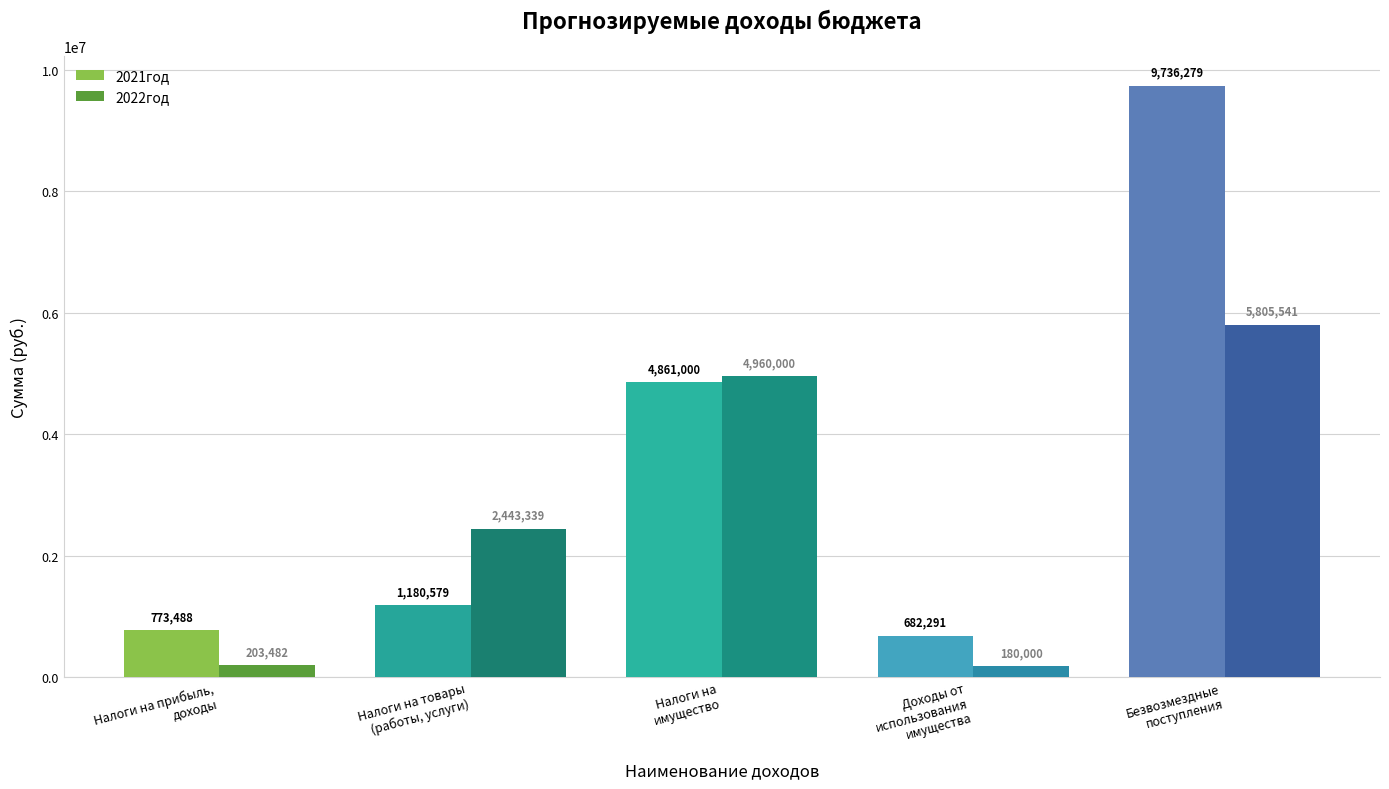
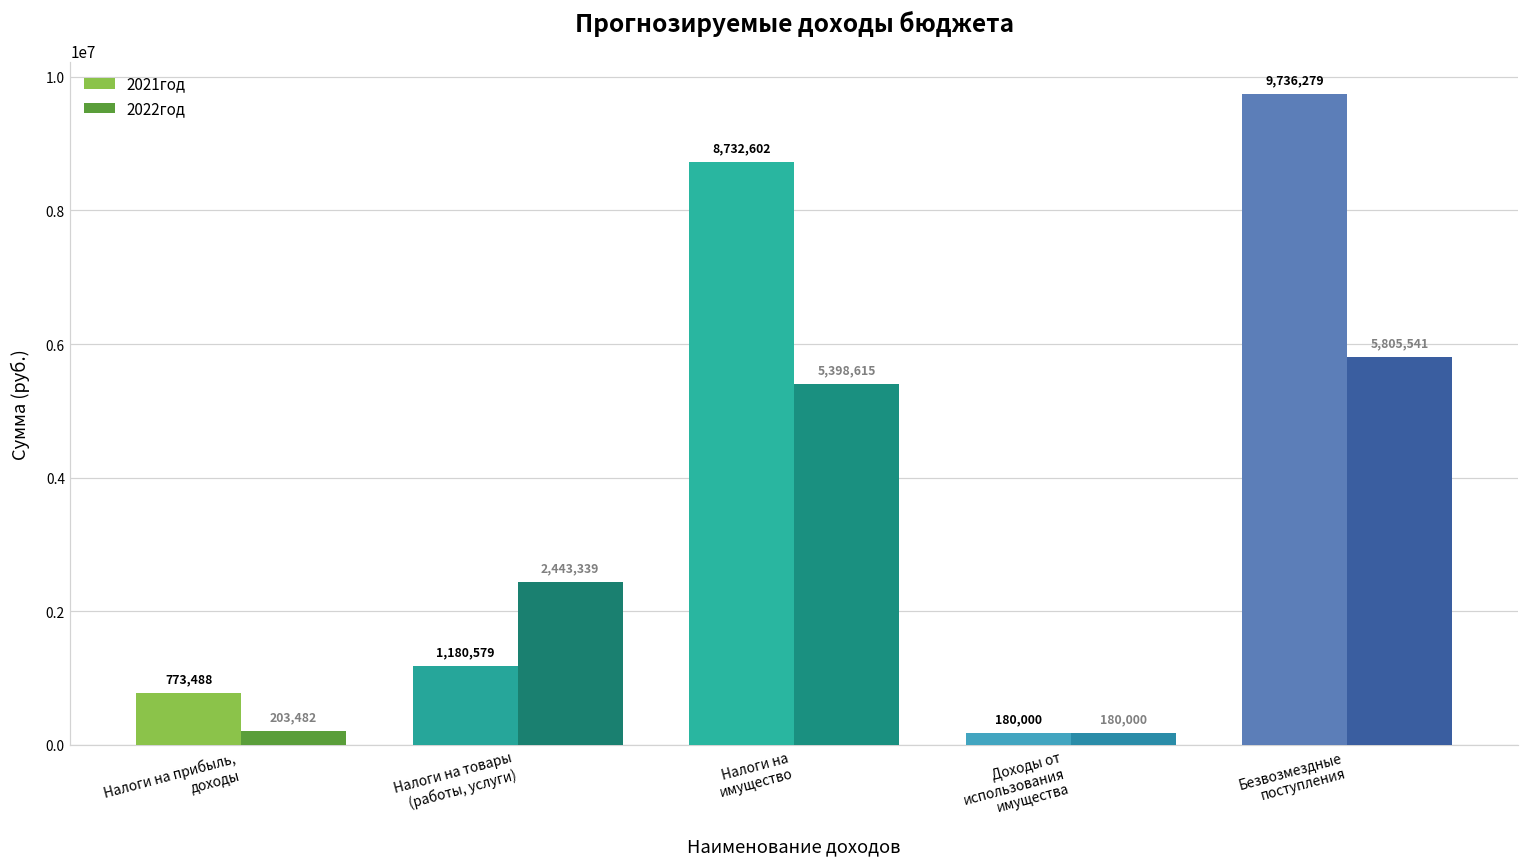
2021год, Налоги на имущество: 4,861,000 -> 8,732,602
2022год, Налоги на имущество: 4,960,000 -> 5,398,615
2021год, Доходы от использования имущества: 682,291 -> 180,000
